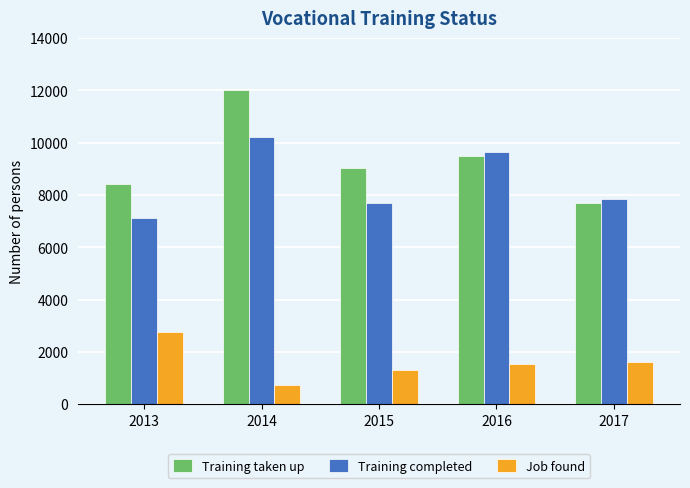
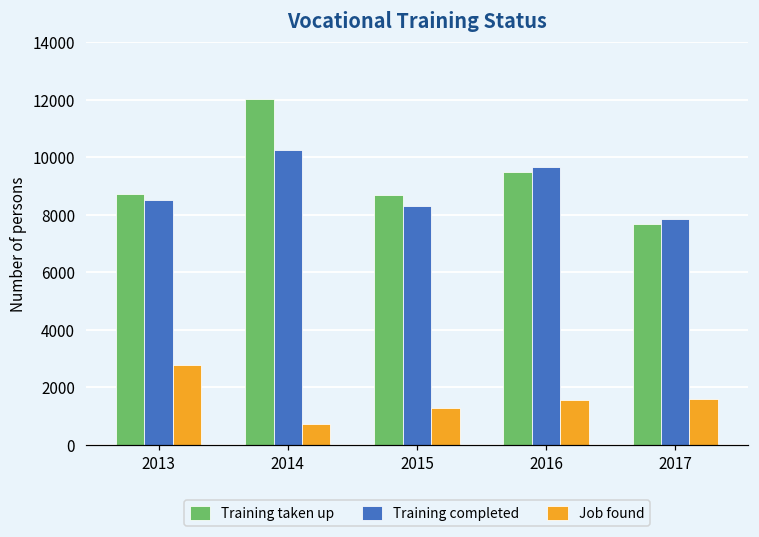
Training taken up, 2013: 8400 -> 8700
Training completed, 2013: 7100 -> 8500
Training taken up, 2015: 9000 -> 8700
Training completed, 2015: 7700 -> 8300
